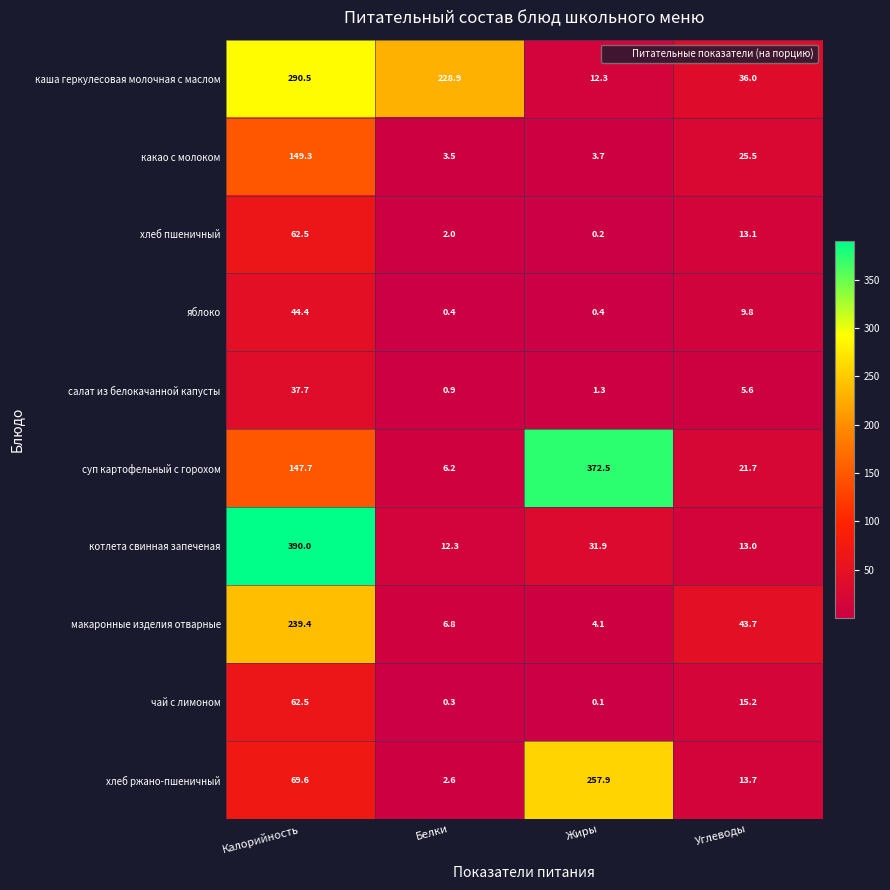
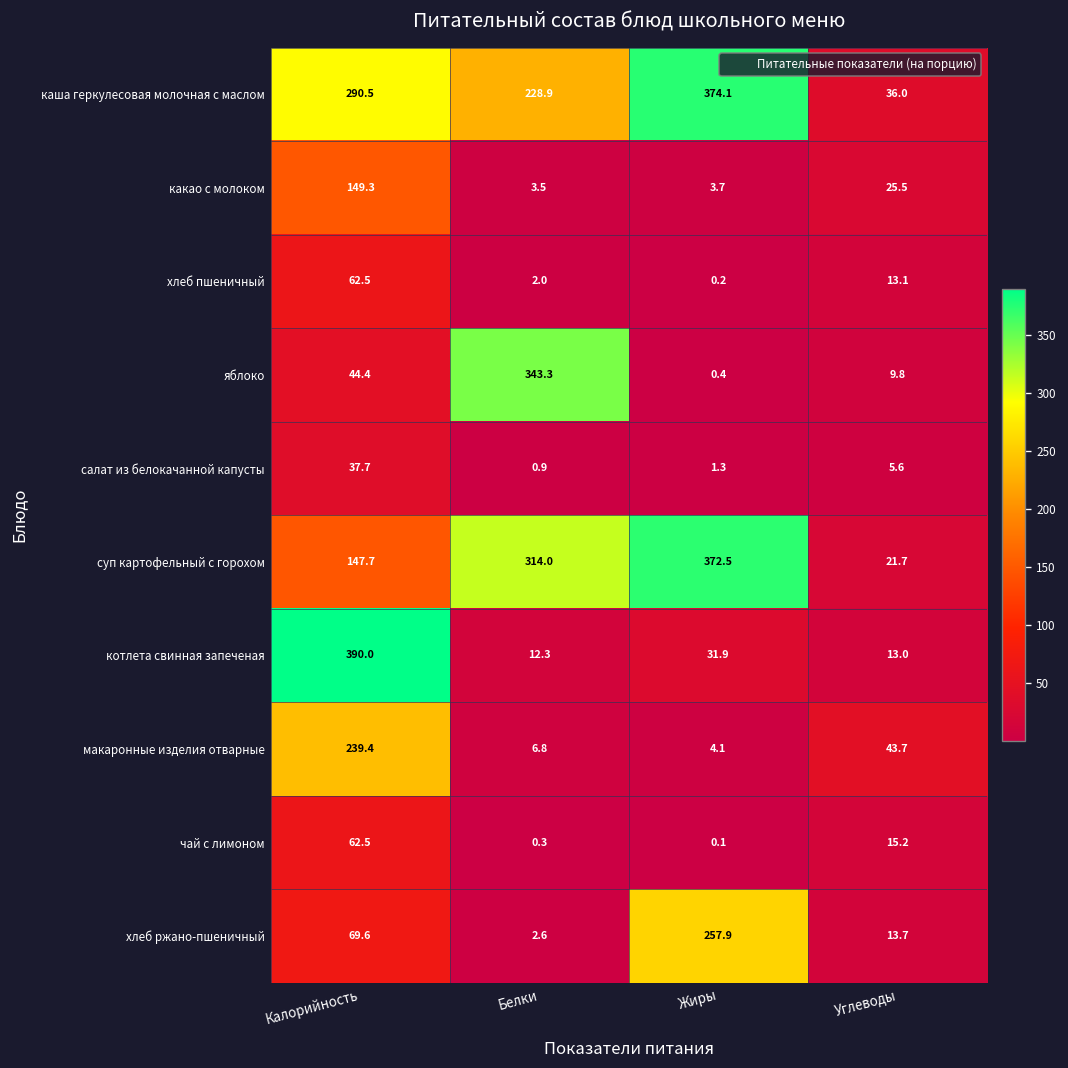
каша геркулесовая молочная с маслом, Жиры: 12.3 -> 374.1
яблоко, Белки: 0.4 -> 343.3
суп картофельный с горохом, Белки: 6.2 -> 314.0
